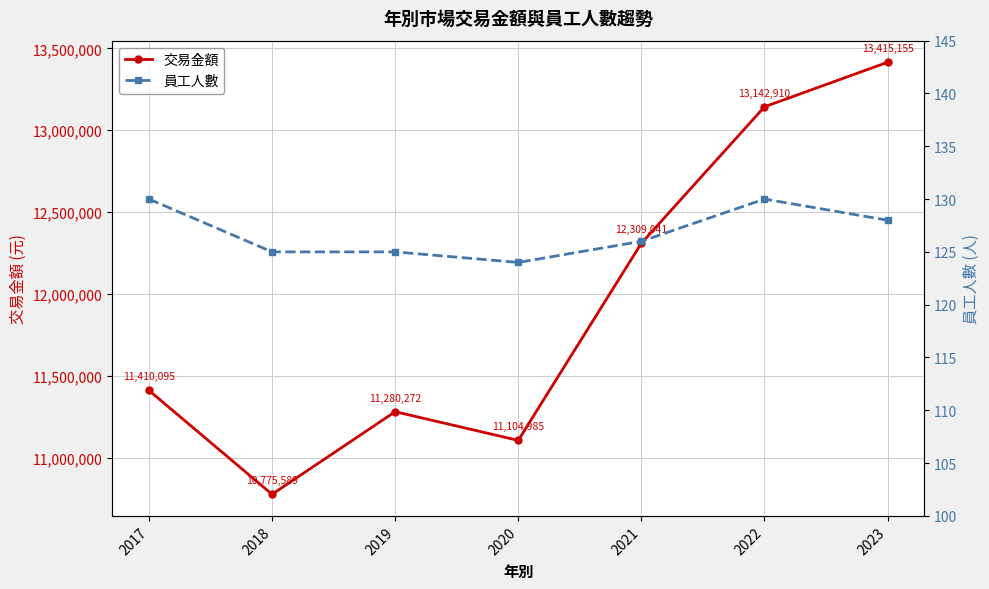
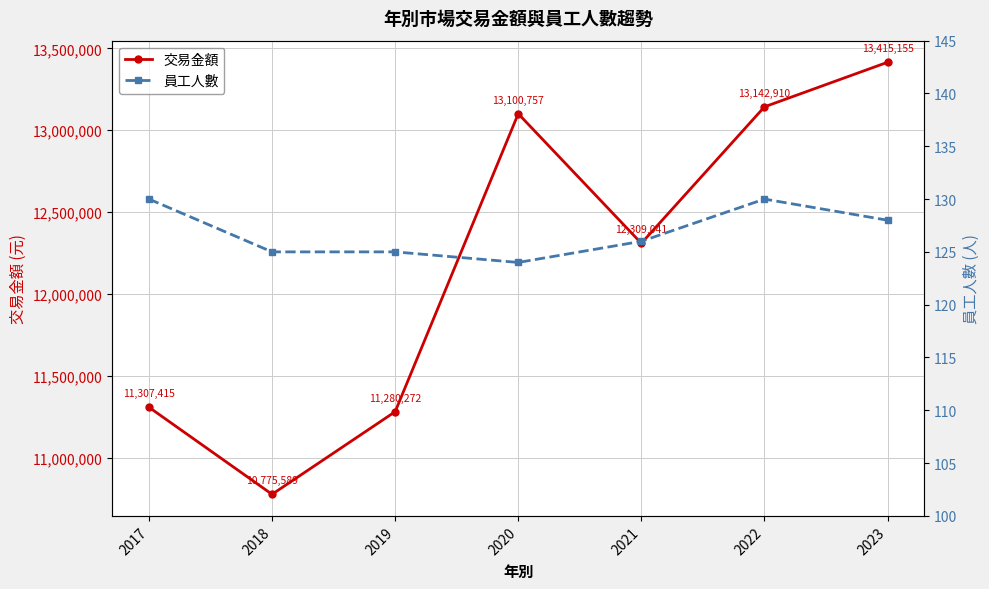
交易金額, 2017: 11,410,095 -> 11,307,415
交易金額, 2020: 11,104,985 -> 13,100,757
